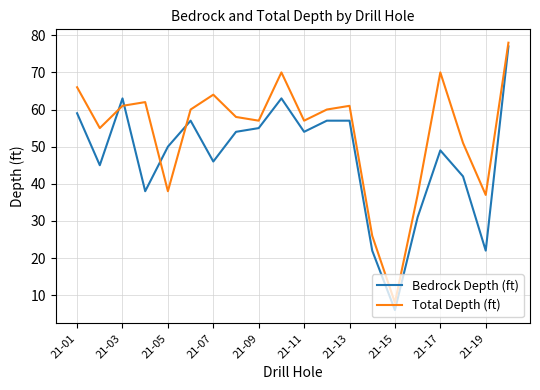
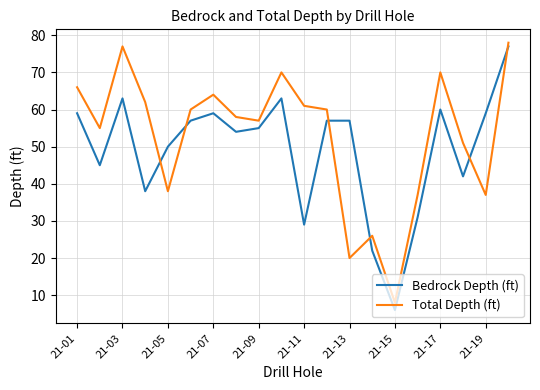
Total Depth (ft), 21-03: 61 -> 77
Bedrock Depth (ft), 21-07: 46 -> 59
Bedrock Depth (ft), 21-11: 54 -> 29
Total Depth (ft), 21-11: 57 -> 61
Total Depth (ft), 21-13: 61 -> 20
Bedrock Depth (ft), 21-17: 49 -> 60
Bedrock Depth (ft), 21-19: 22 -> 59
